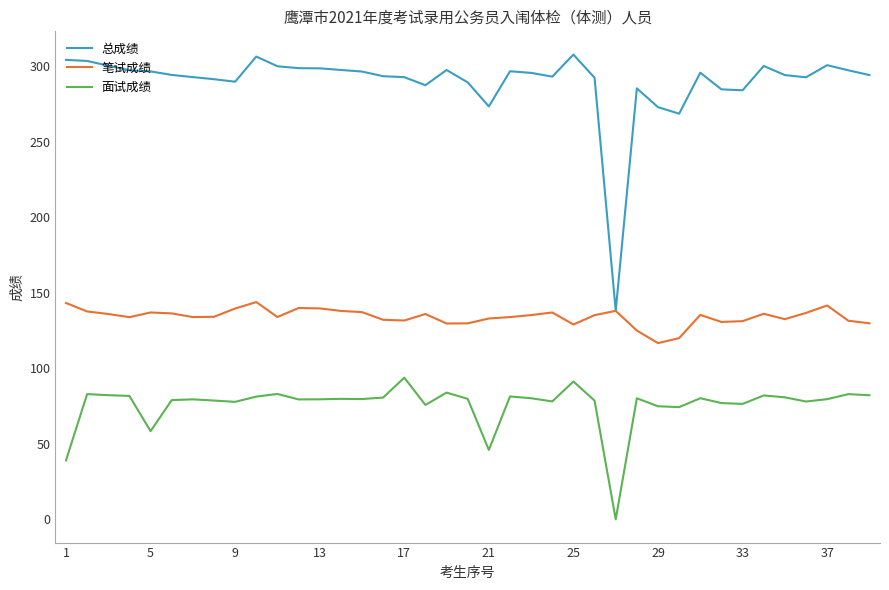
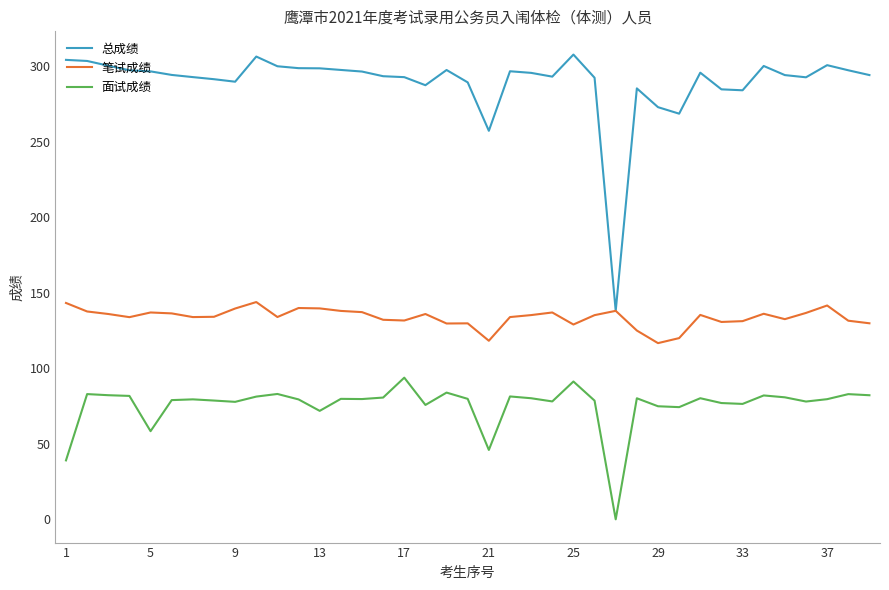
面试成绩, 13: 79 -> 72
总成绩, 21: 273 -> 257
笔试成绩, 21: 133 -> 118
